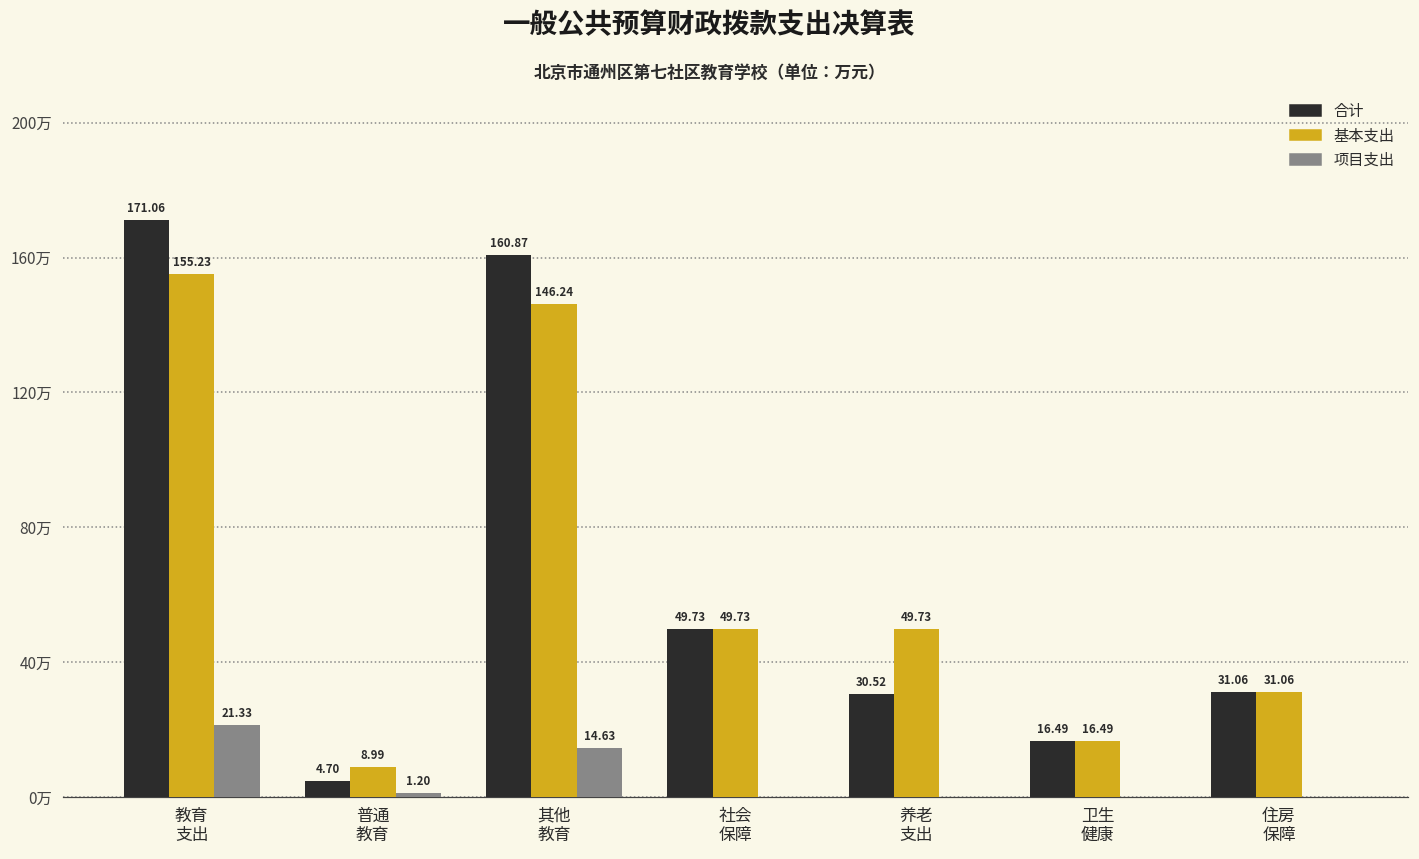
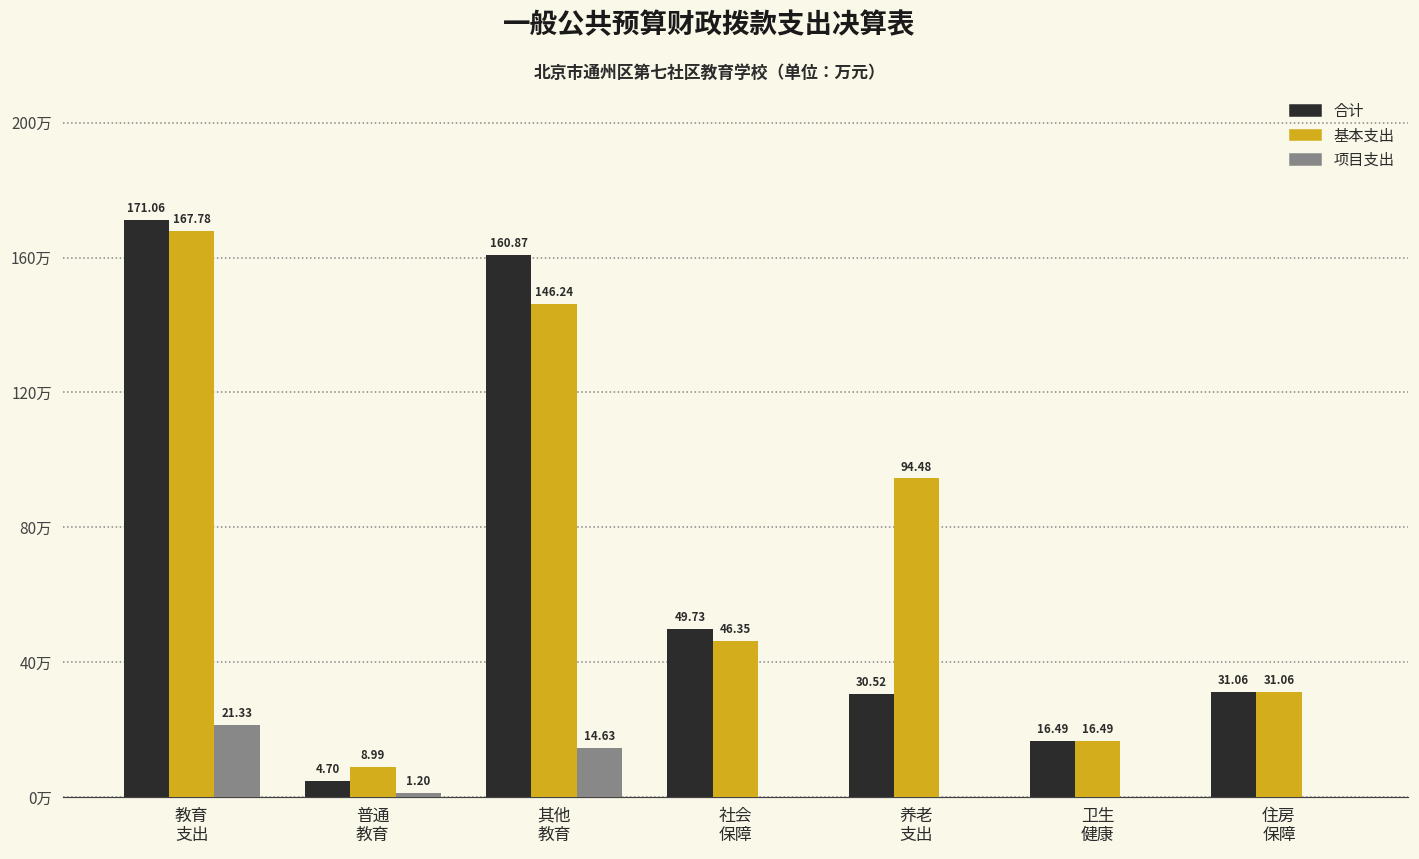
基本支出, 教育 支出: 155.23 -> 167.78
基本支出, 社会 保障: 49.73 -> 46.35
基本支出, 养老 支出: 49.73 -> 94.48
